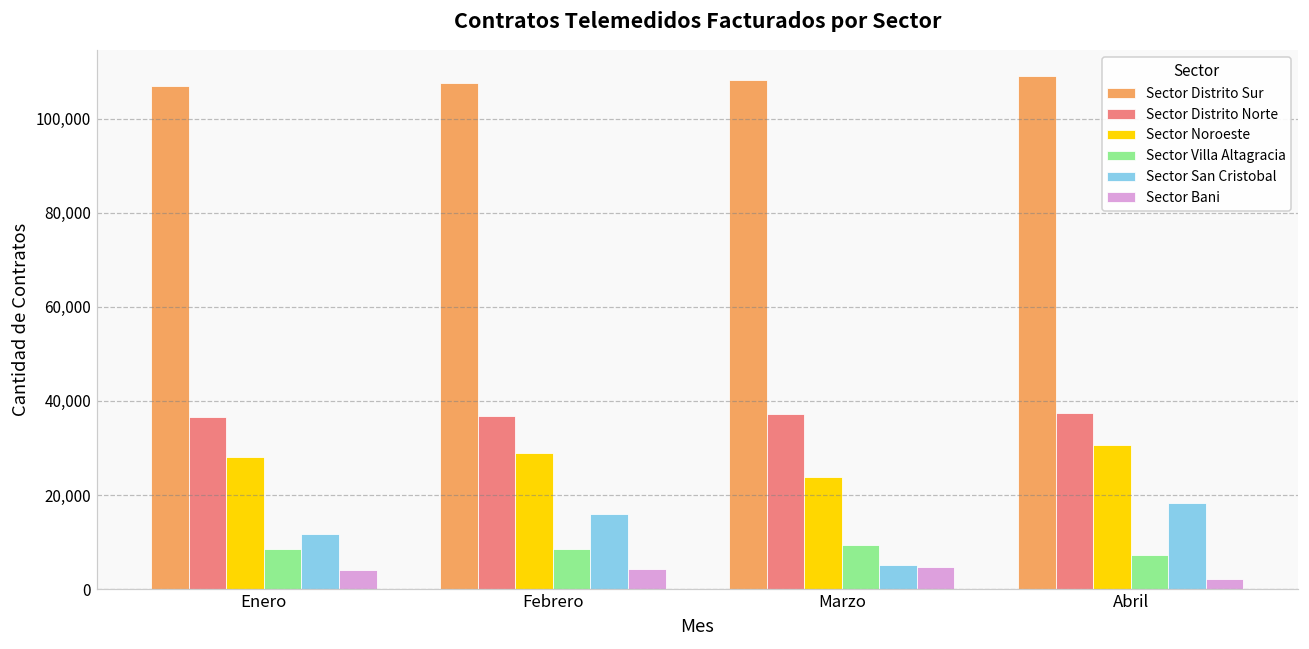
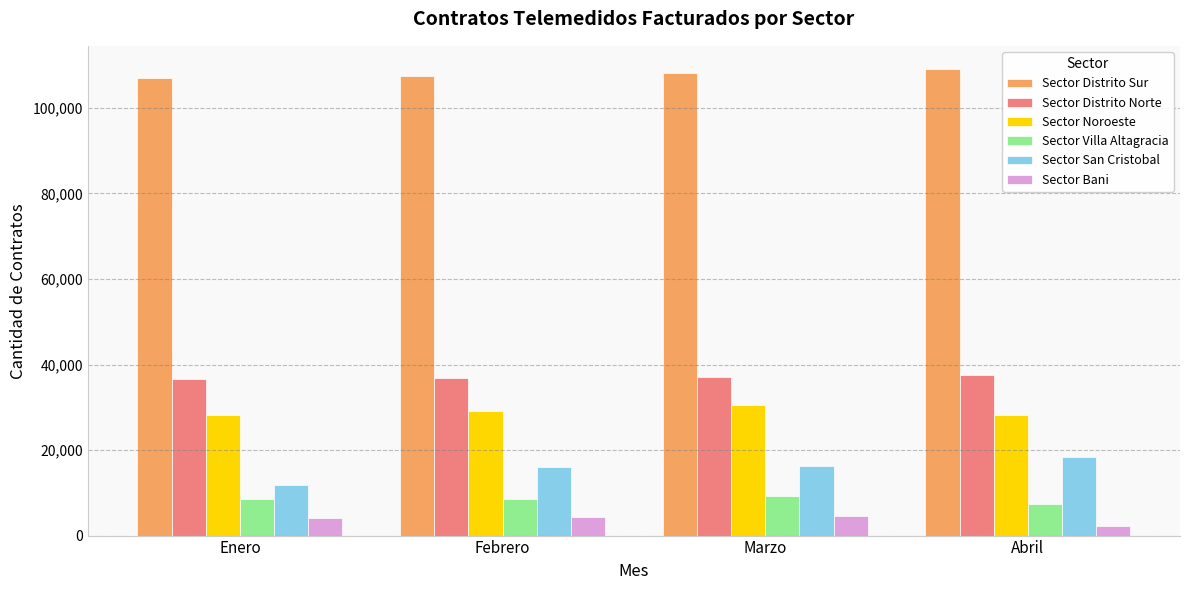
Sector Noroeste, Marzo: 24,000 -> 31,000
Sector San Cristobal, Marzo: 5,000 -> 16,000
Sector Noroeste, Abril: 31,000 -> 28,000
